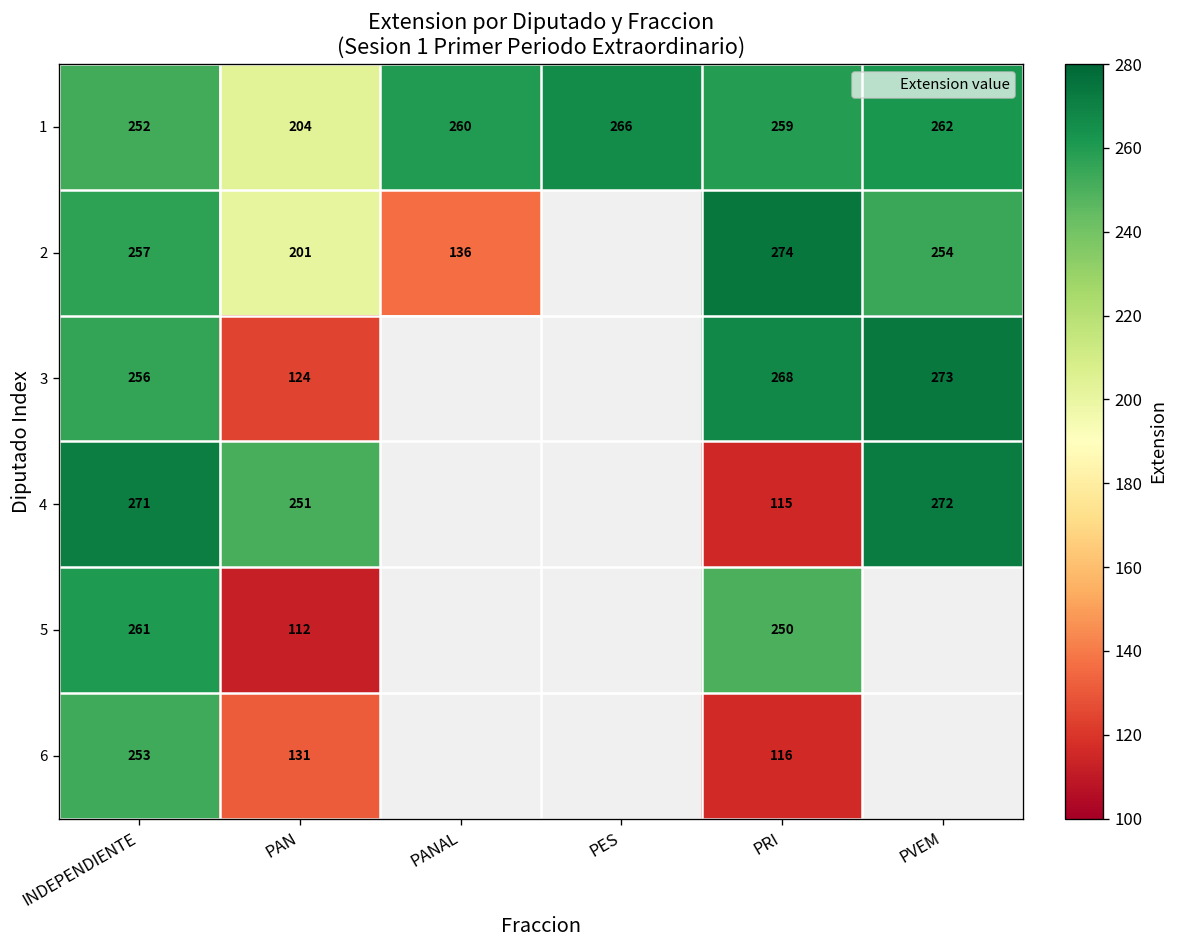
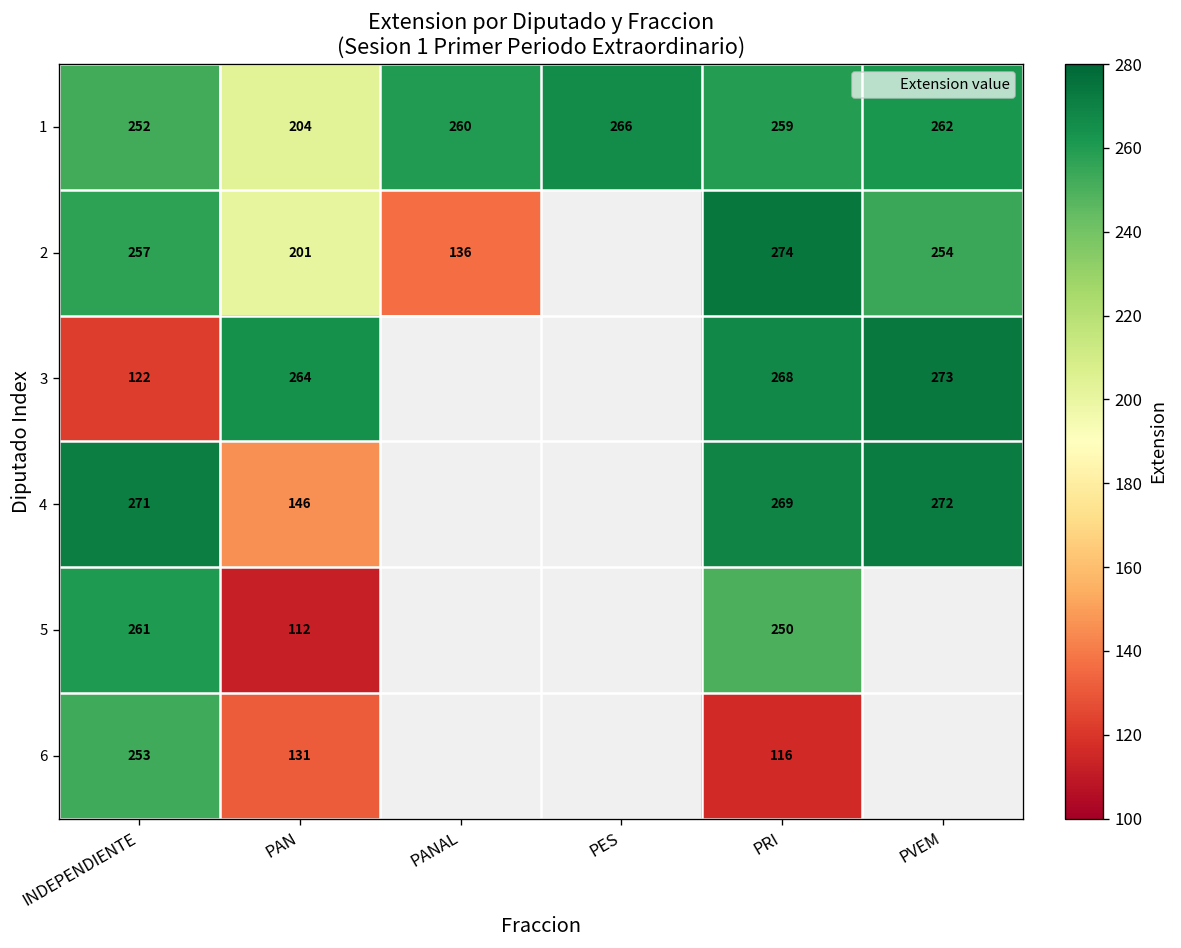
3, INDEPENDIENTE: 256 -> 122
3, PAN: 124 -> 264
4, PAN: 251 -> 146
4, PRI: 115 -> 269
